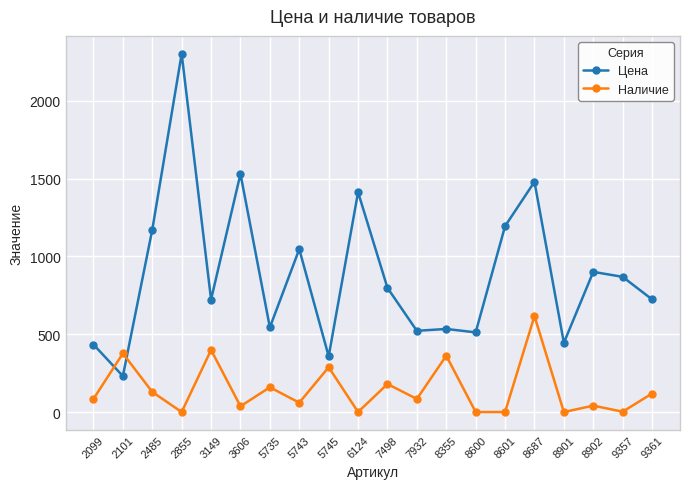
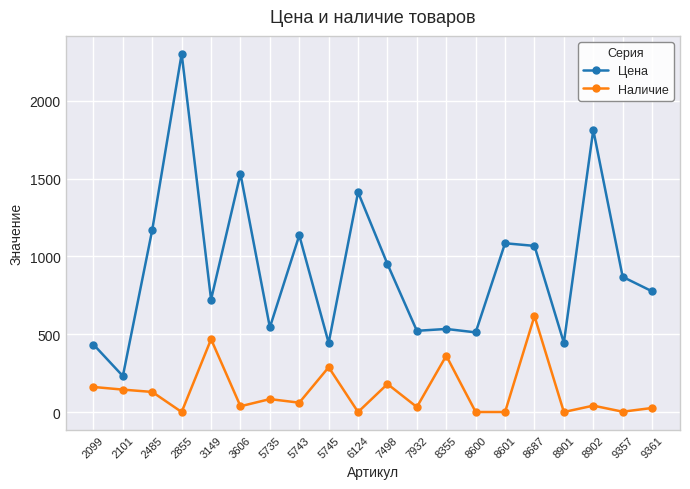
Наличие, 2099: 80 -> 160
Наличие, 2101: 380 -> 140
Наличие, 3149: 400 -> 470
Наличие, 5735: 160 -> 80
Цена, 5743: 1050 -> 1140
Цена, 5745: 360 -> 440
Цена, 7498: 800 -> 950
Наличие, 7932: 80 -> 30
Цена, 8601: 1200 -> 1090
Цена, 8687: 1480 -> 1070
Цена, 8902: 900 -> 1810
Цена, 9361: 720 -> 780
Наличие, 9361: 120 -> 30
